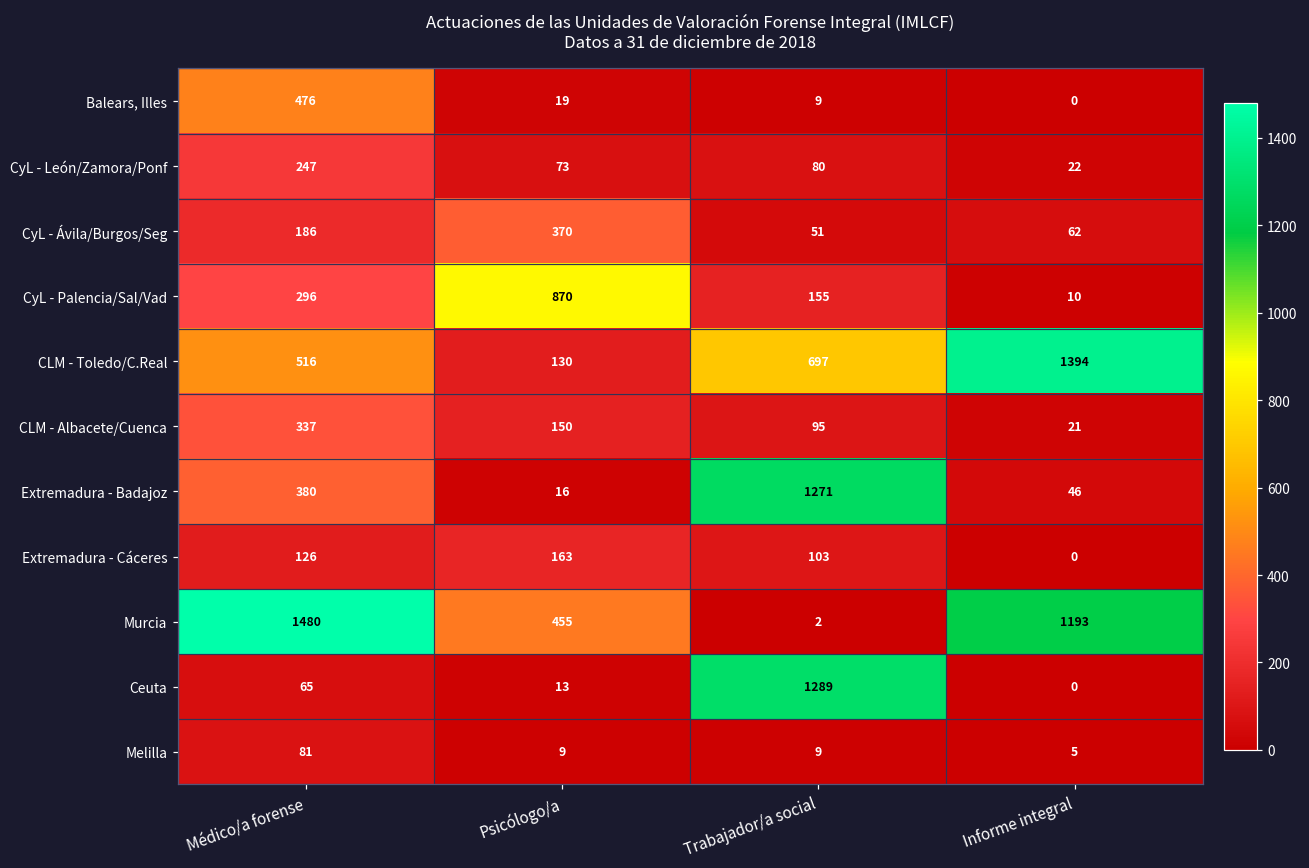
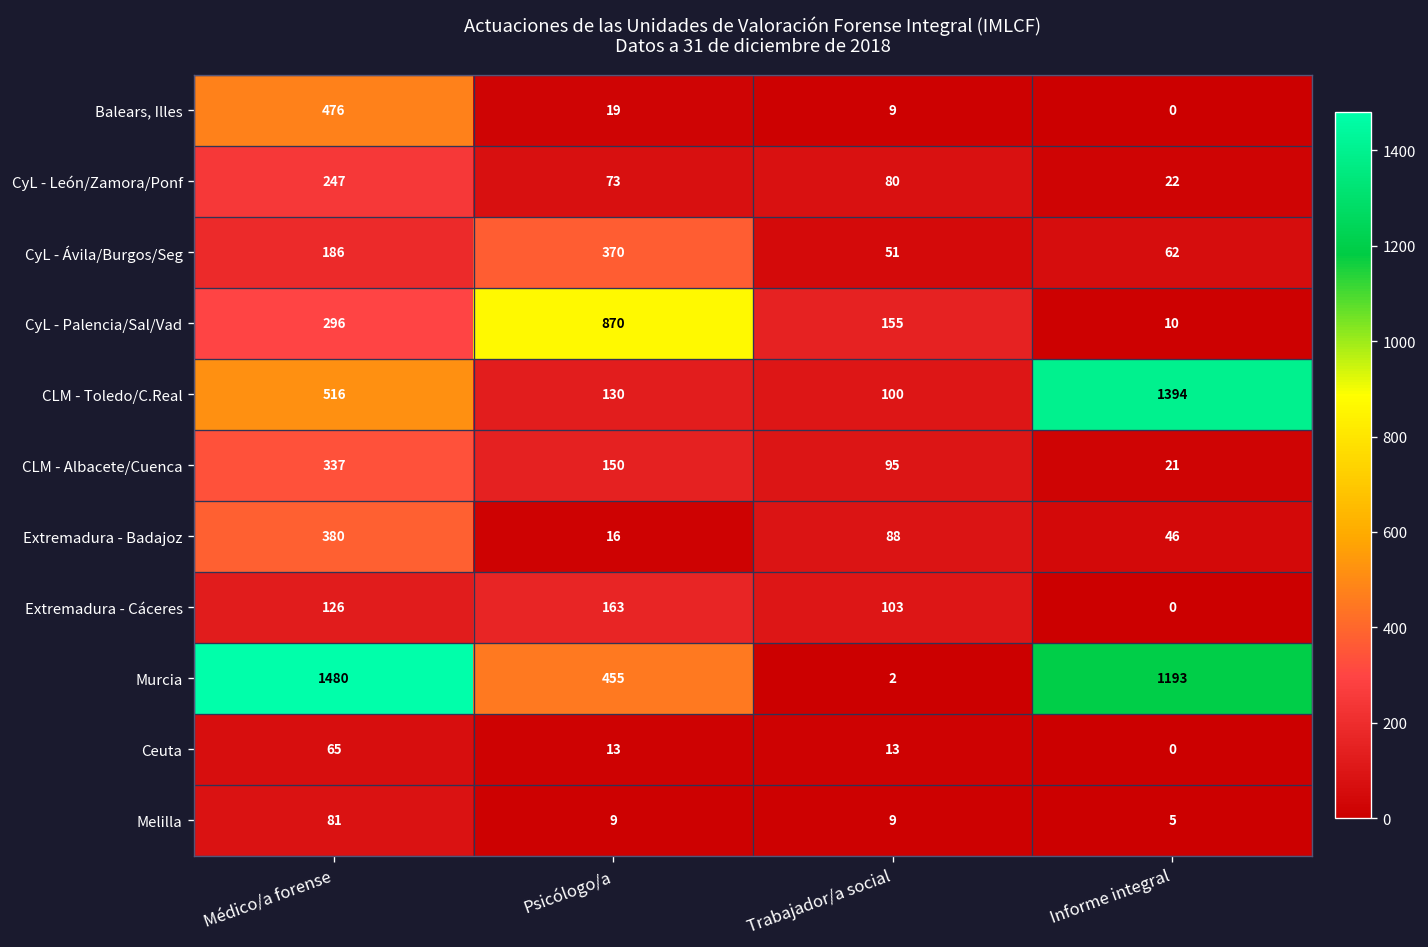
CLM - Toledo/C.Real, Trabajador/a social: 697 -> 100
Extremadura - Badajoz, Trabajador/a social: 1271 -> 88
Ceuta, Trabajador/a social: 1289 -> 13
